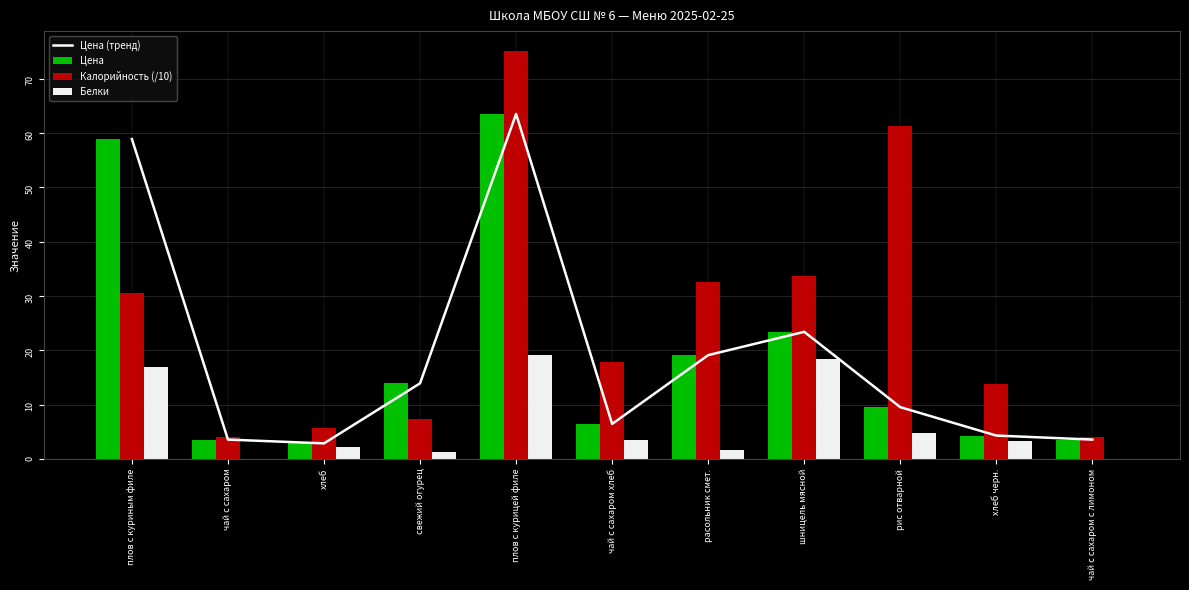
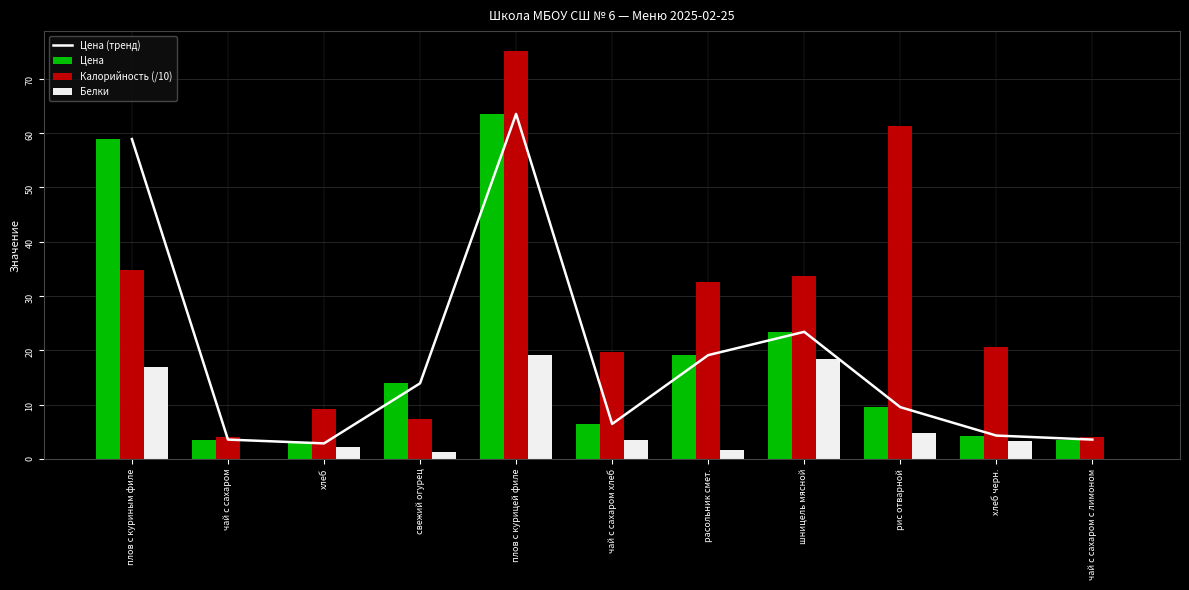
Калорийность (/10), плов с куриным филе: 31 -> 35
Калорийность (/10), хлеб: 6 -> 9
Калорийность (/10), чай с сахаром хлеб: 18 -> 20
Калорийность (/10), хлеб черн.: 14 -> 21
